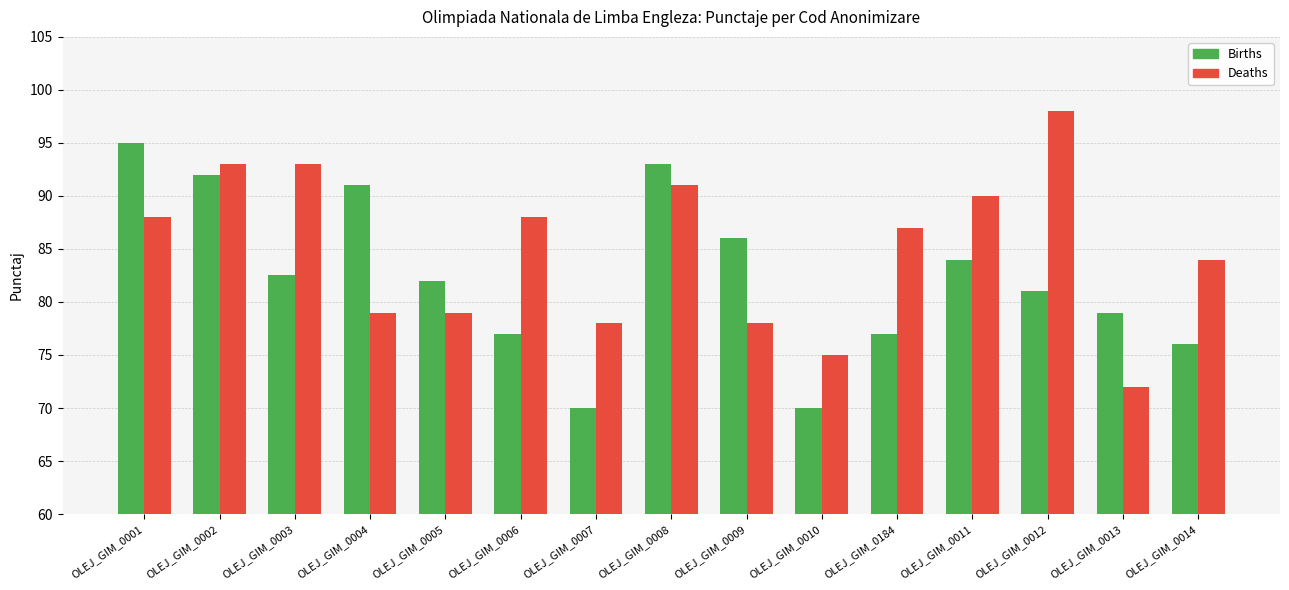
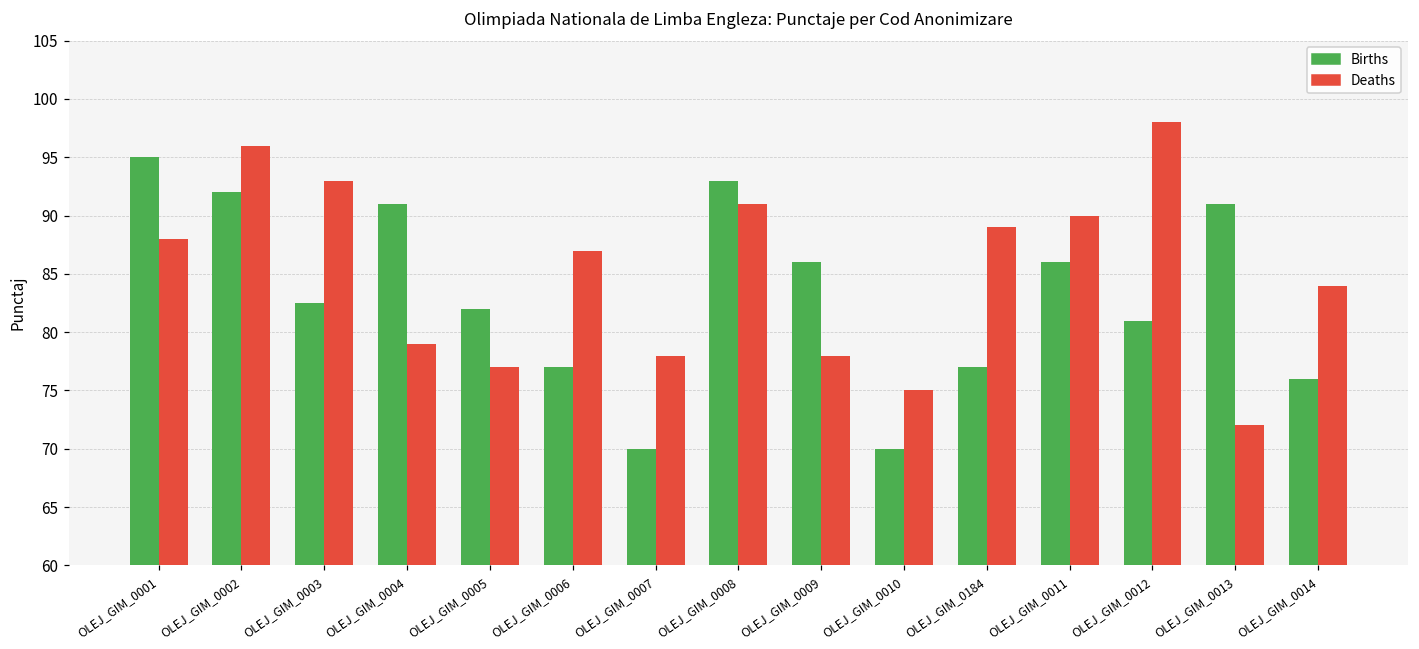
Deaths, OLEJ_GIM_0002: 93 -> 96
Deaths, OLEJ_GIM_0005: 79 -> 77
Deaths, OLEJ_GIM_0006: 88 -> 87
Deaths, OLEJ_GIM_0184: 87 -> 89
Births, OLEJ_GIM_0011: 84 -> 86
Births, OLEJ_GIM_0013: 79 -> 91
